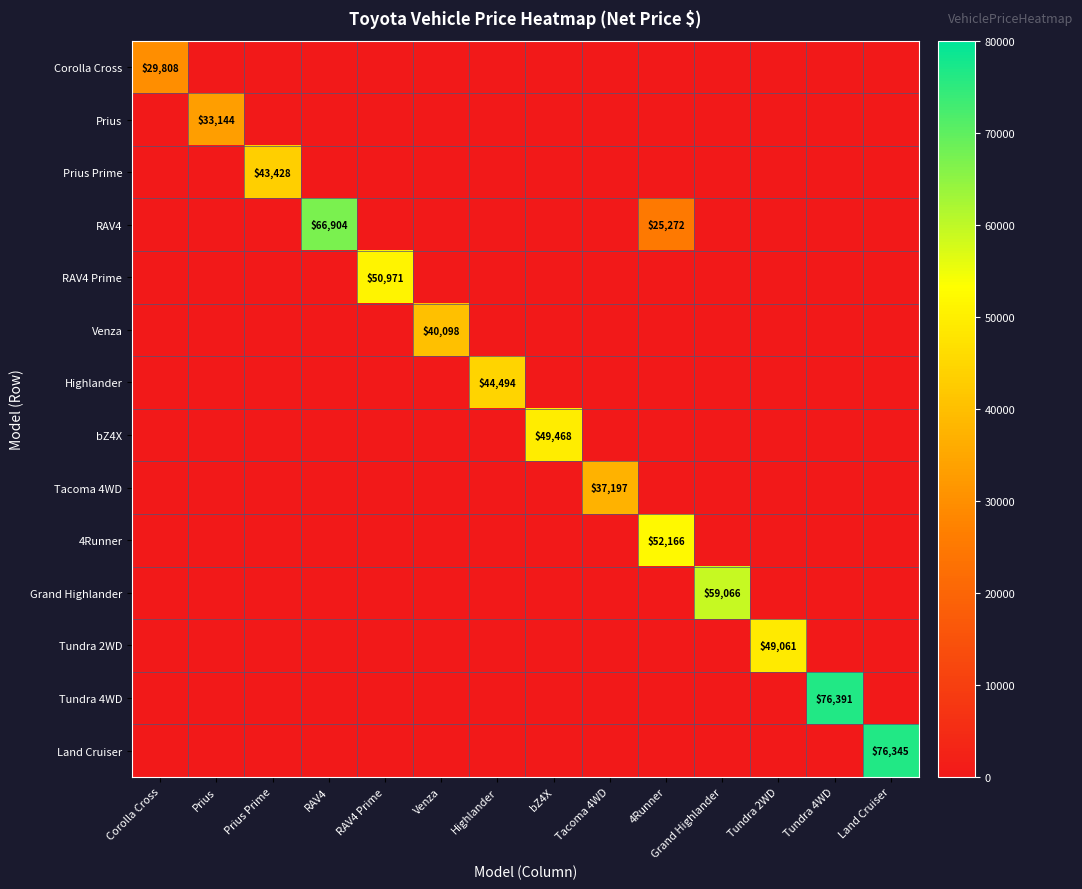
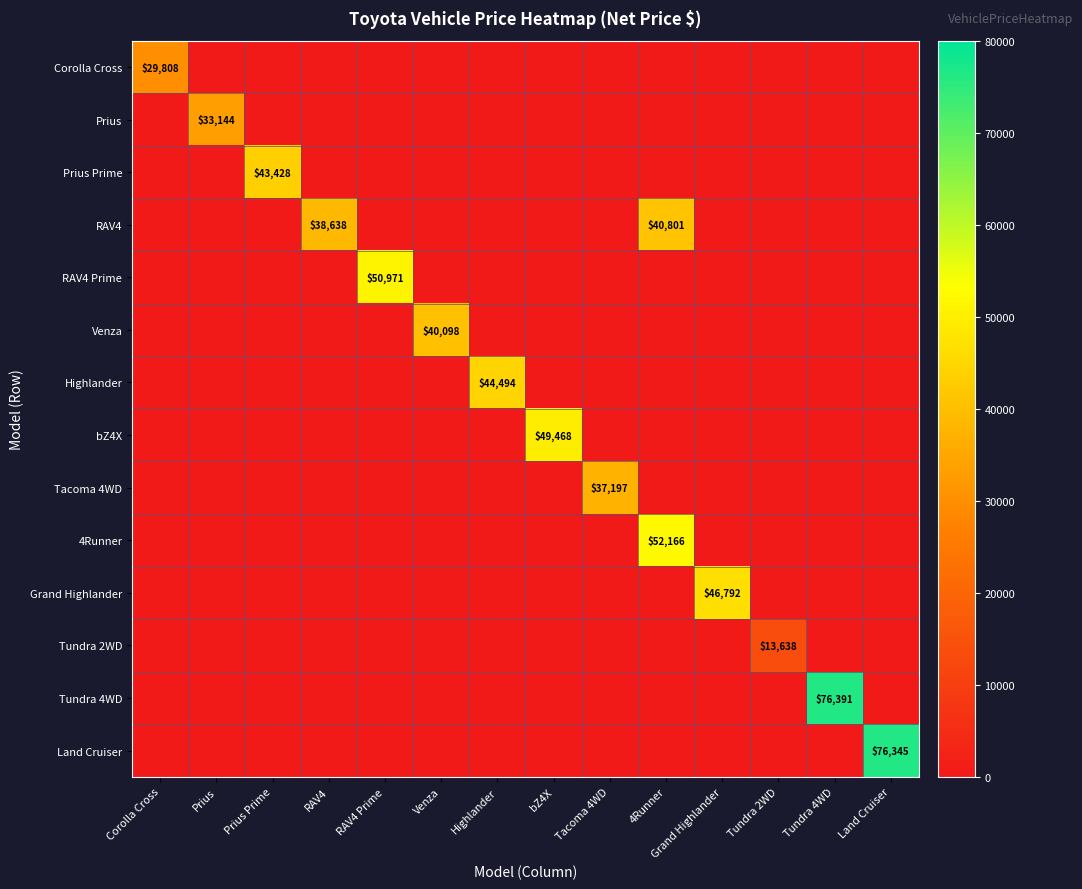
RAV4, RAV4: $66,904 -> $38,638
RAV4, 4Runner: $25,272 -> $40,801
Grand Highlander, Grand Highlander: $59,066 -> $46,792
Tundra 2WD, Tundra 2WD: $49,061 -> $13,638
